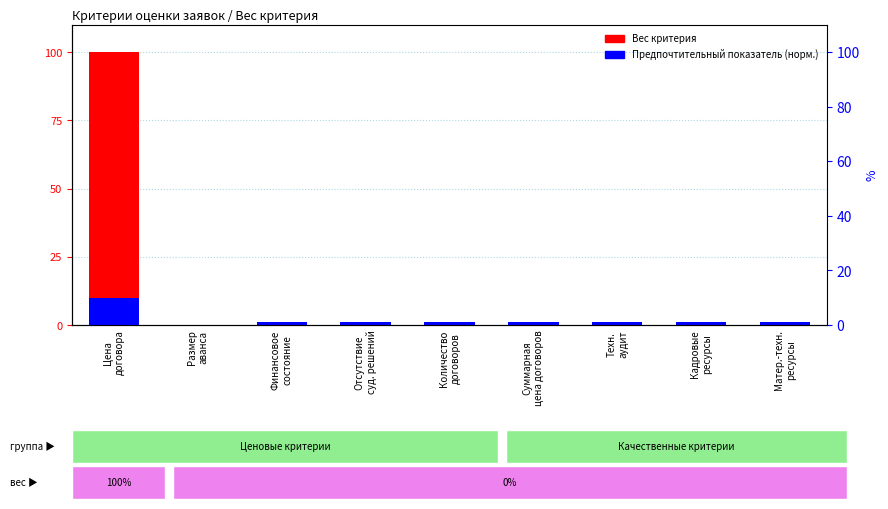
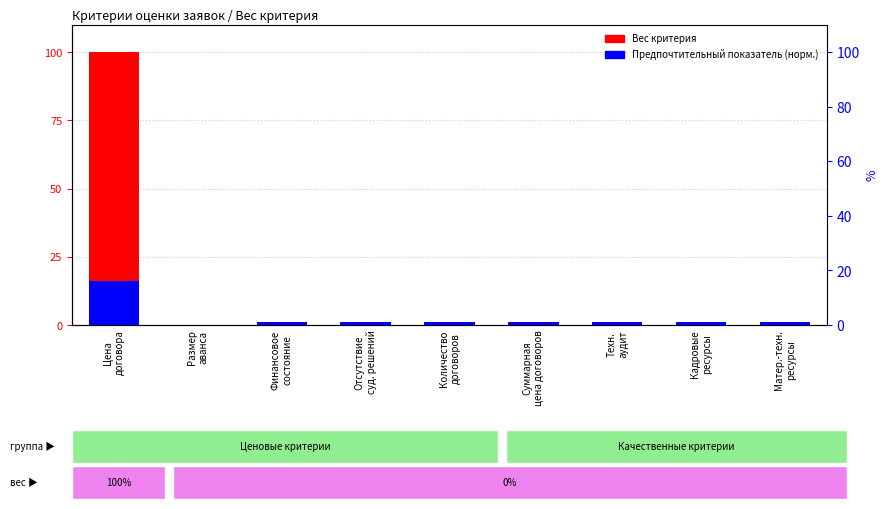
Предпочтительный показатель (норм.), Цена договора: 10 -> 16
